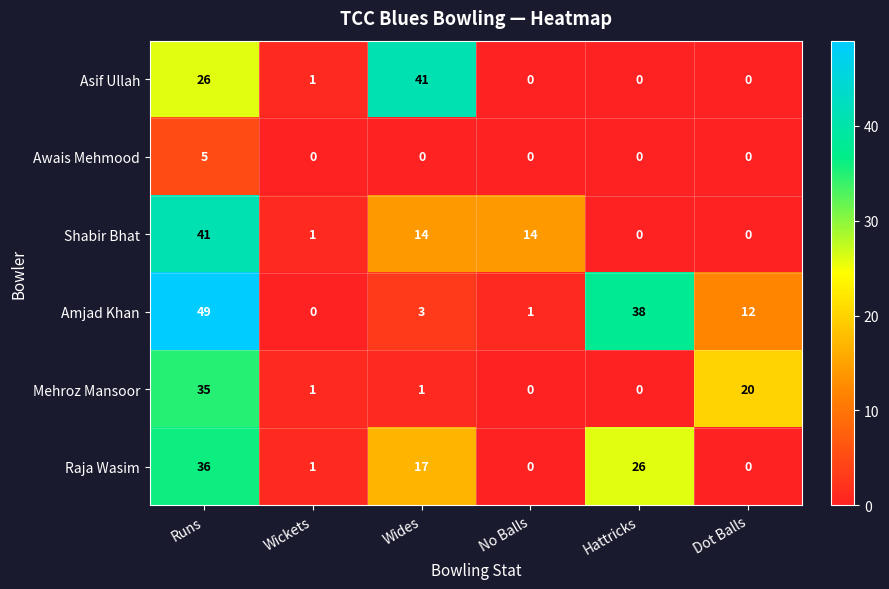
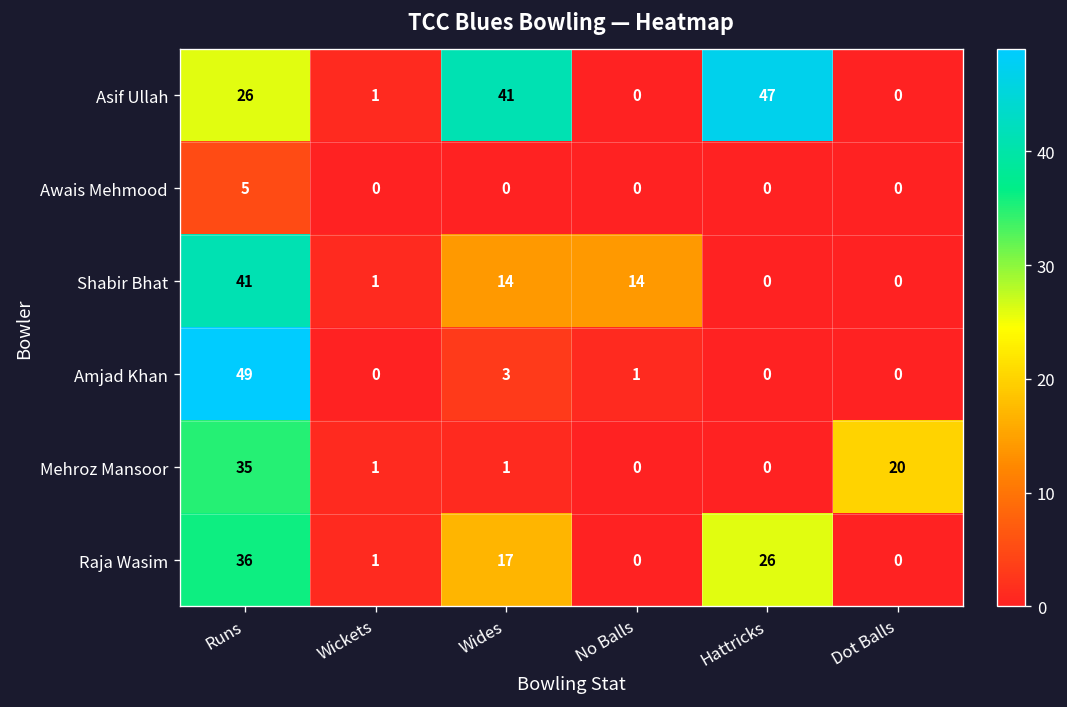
Asif Ullah, Hattricks: 0 -> 47
Amjad Khan, Hattricks: 38 -> 0
Amjad Khan, Dot Balls: 12 -> 0
